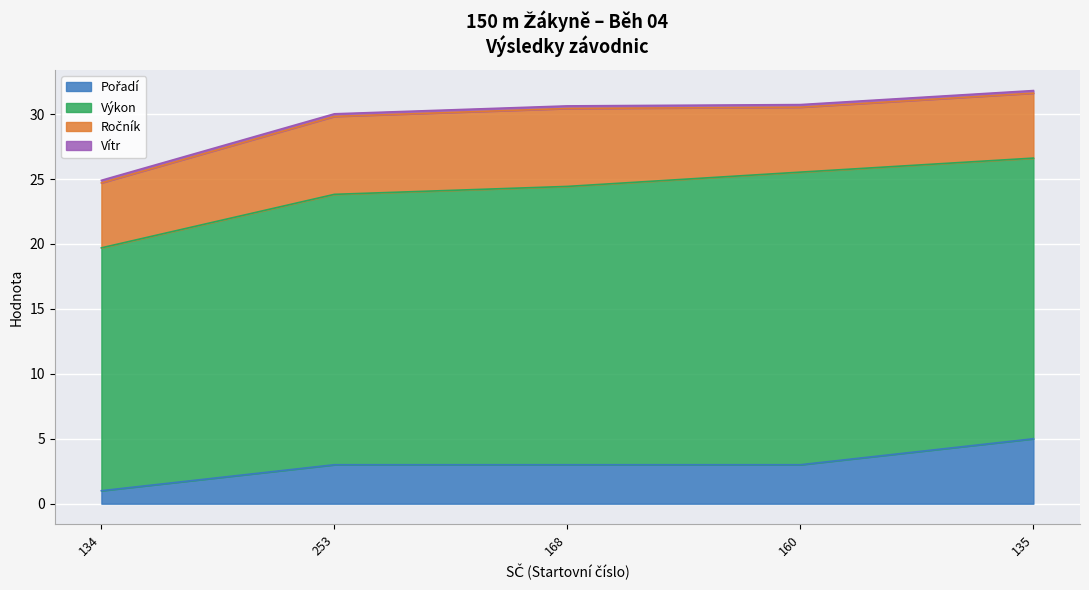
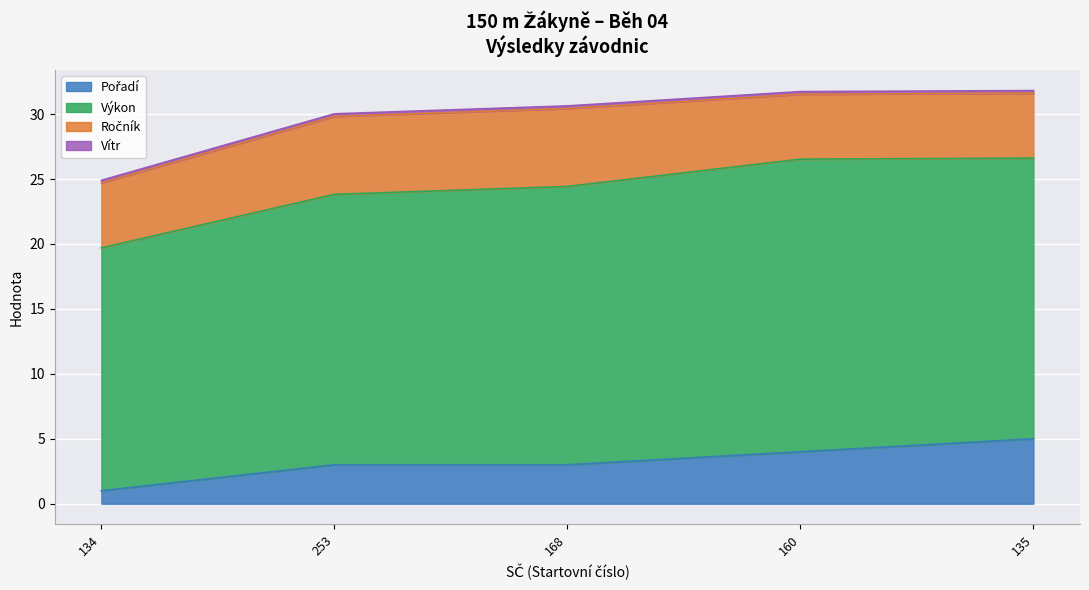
Pořadí, 160: 3 -> 4
